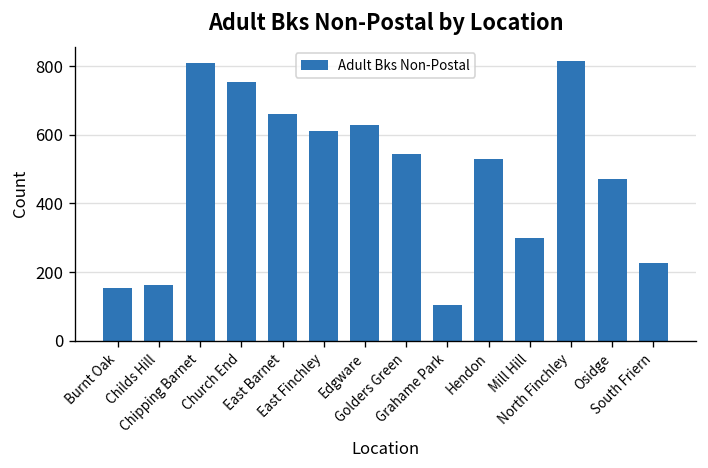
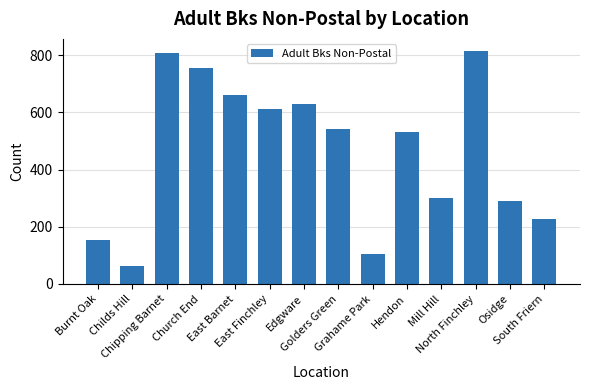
Childs Hill: 160 -> 60
Osidge: 470 -> 290
